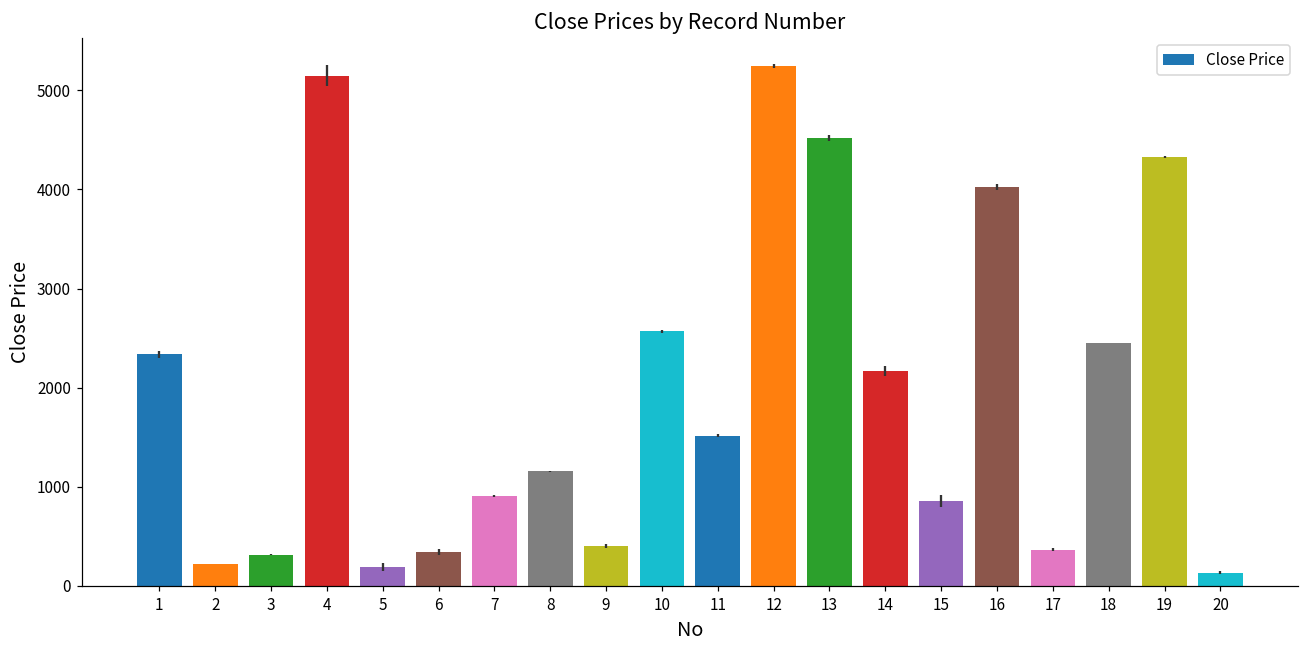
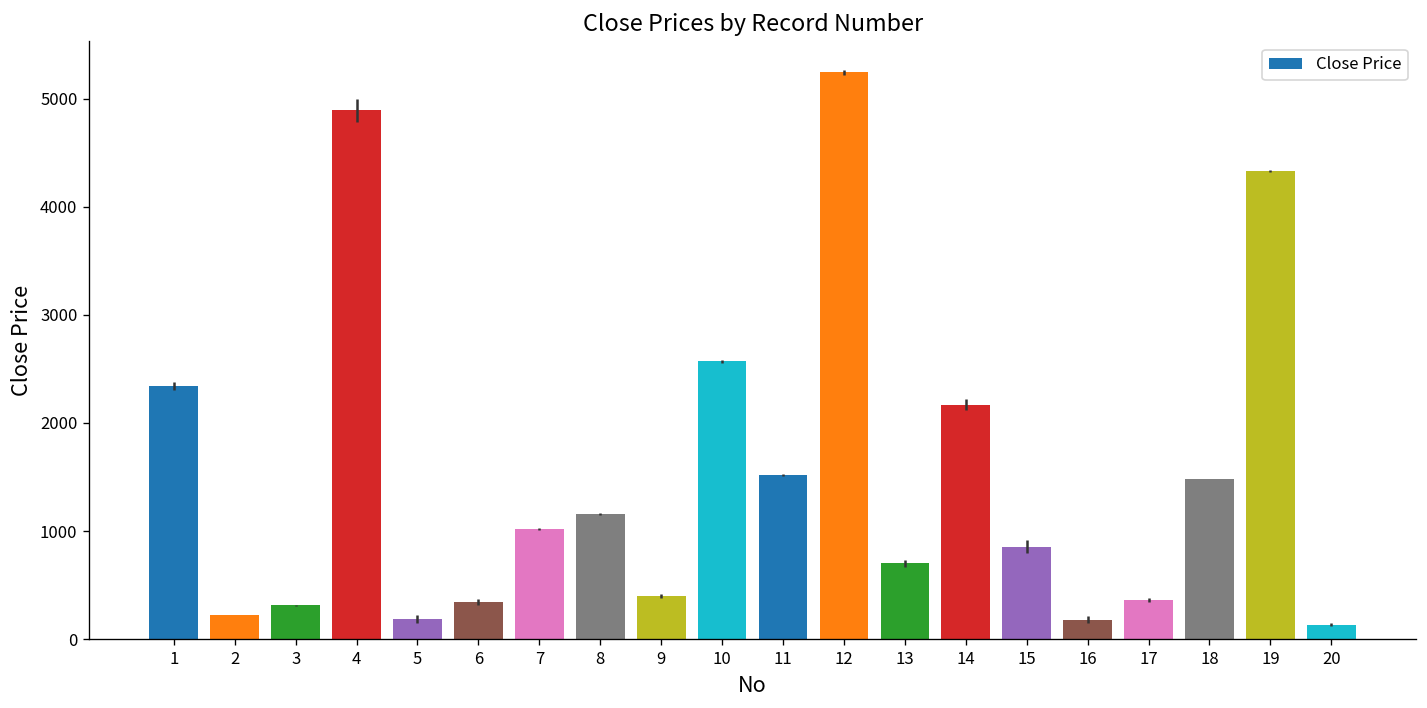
4: 5100 -> 4900
7: 900 -> 1000
13: 4500 -> 700
16: 4000 -> 200
18: 2400 -> 1500
